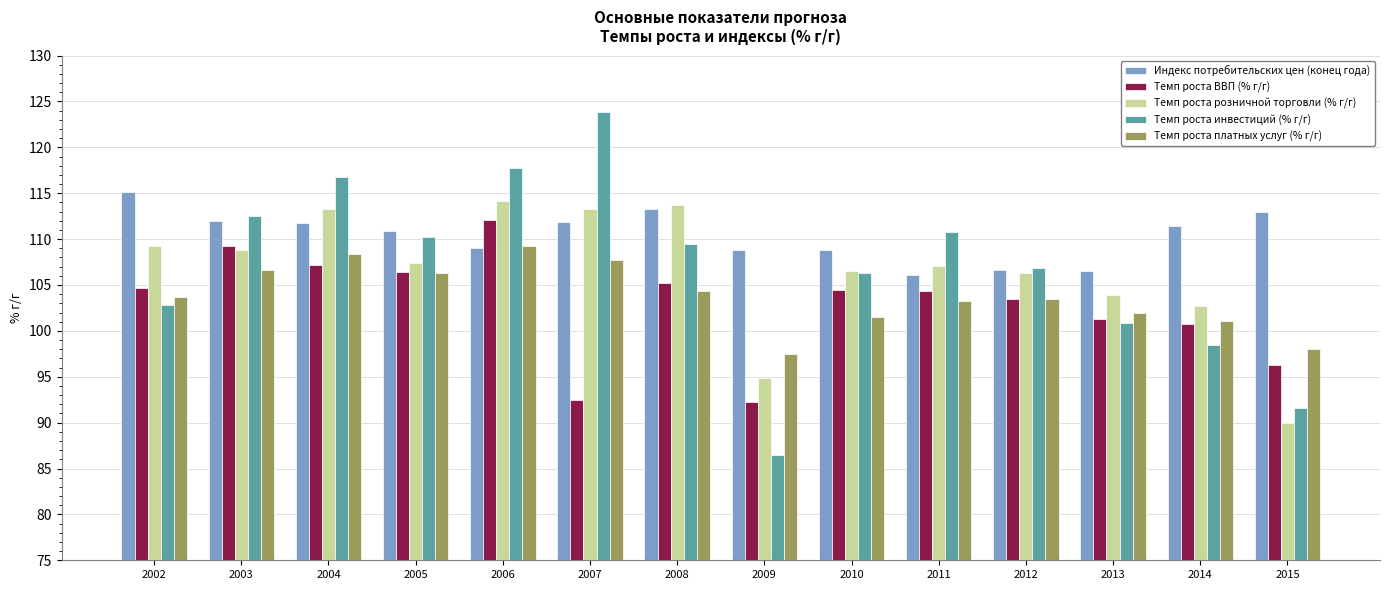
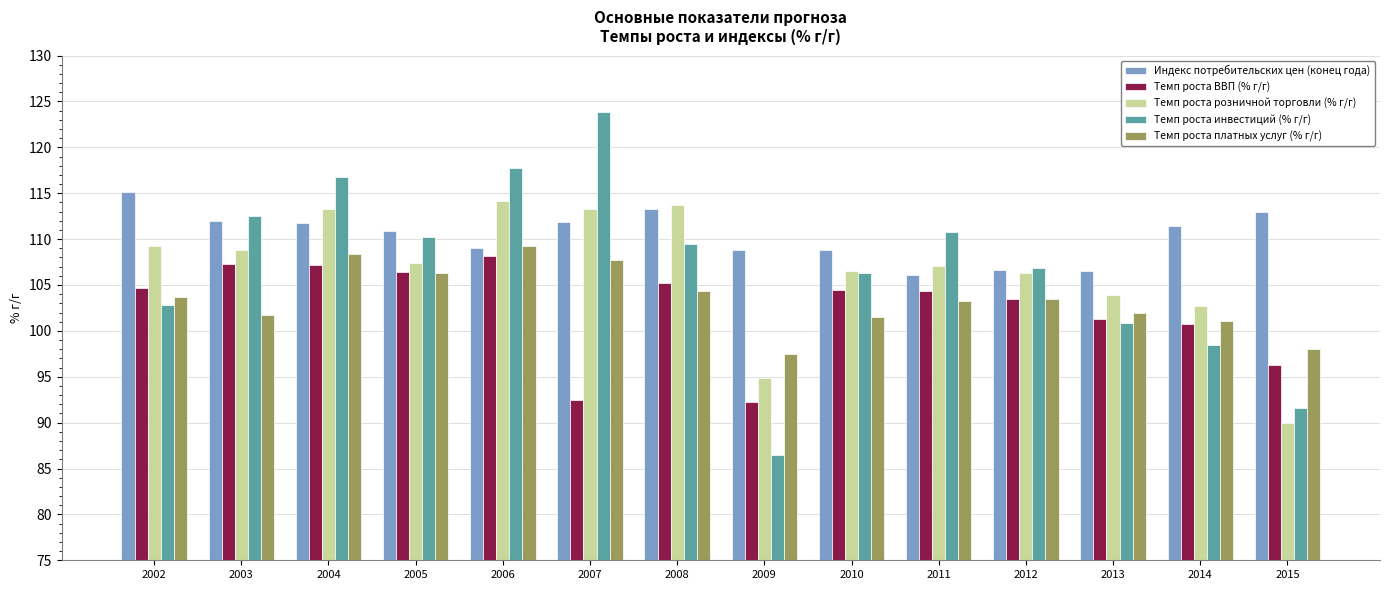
Темп роста ВВП (% г/г), 2003: 109 -> 107
Темп роста платных услуг (% г/г), 2003: 107 -> 102
Темп роста ВВП (% г/г), 2006: 112 -> 108
